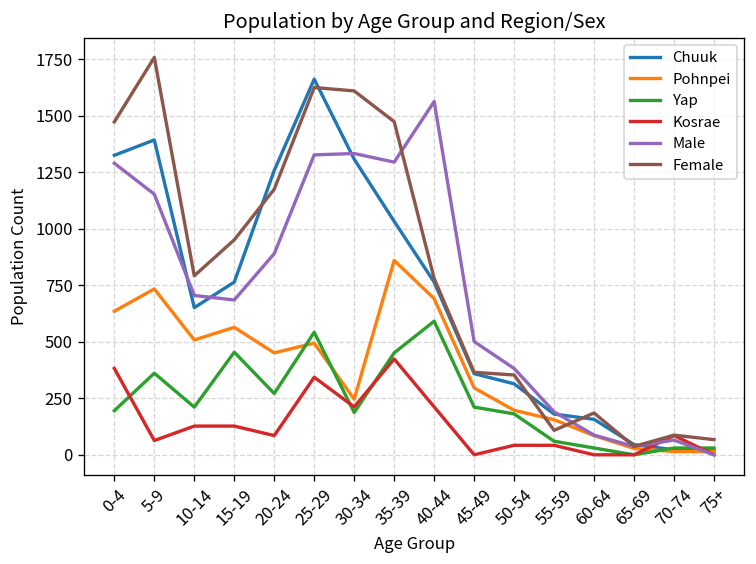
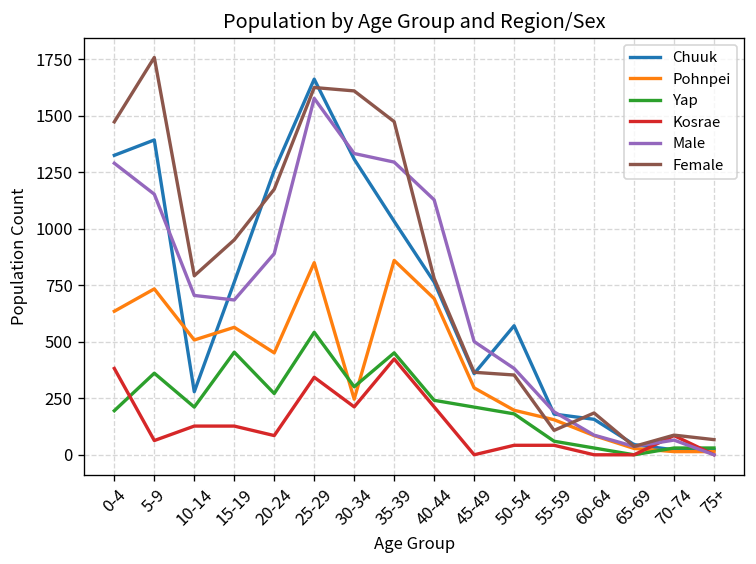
Chuuk, 10-14: 650 -> 280
Pohnpei, 25-29: 490 -> 850
Male, 25-29: 1330 -> 1580
Yap, 30-34: 190 -> 300
Yap, 40-44: 590 -> 240
Male, 40-44: 1560 -> 1130
Chuuk, 50-54: 310 -> 570
